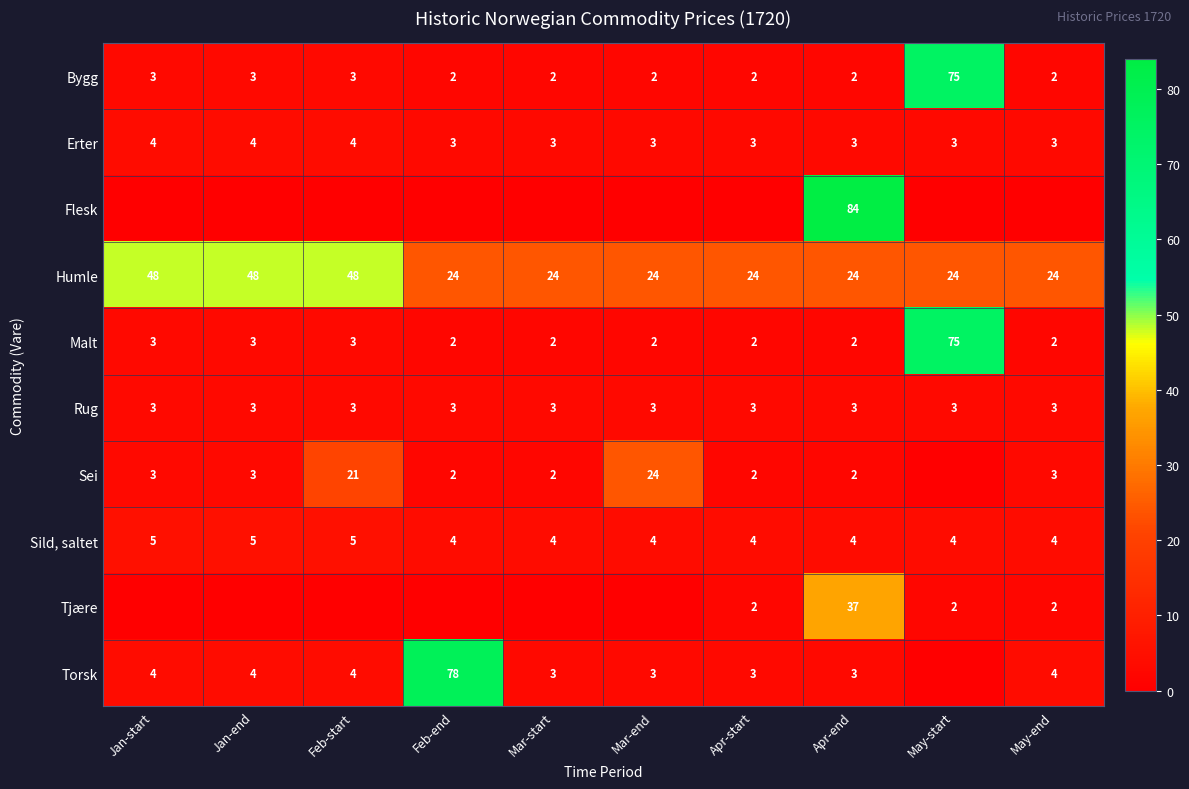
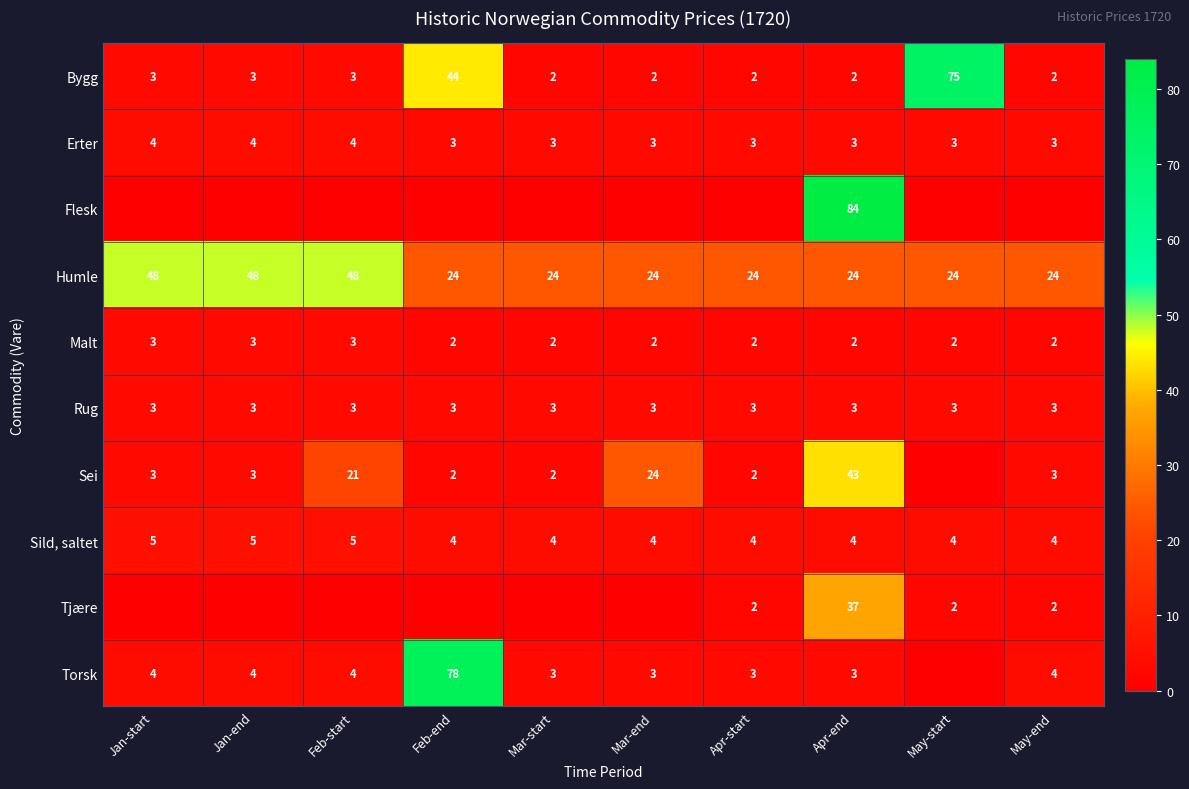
Bygg, Feb-end: 2 -> 44
Malt, May-start: 75 -> 2
Sei, Apr-end: 2 -> 43
